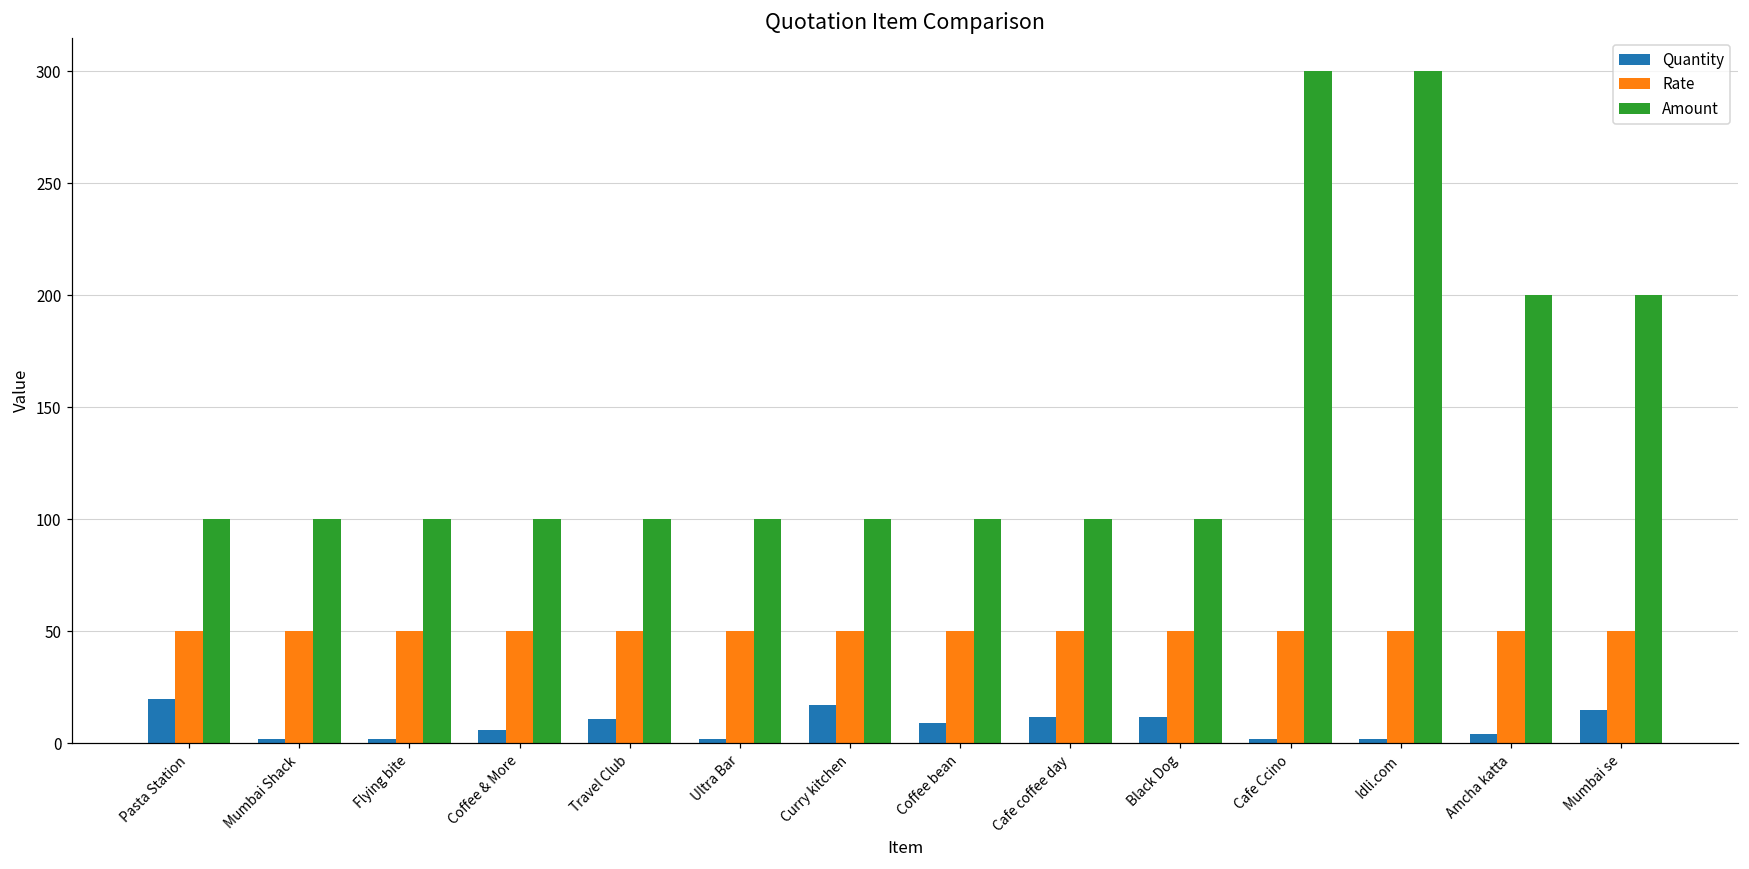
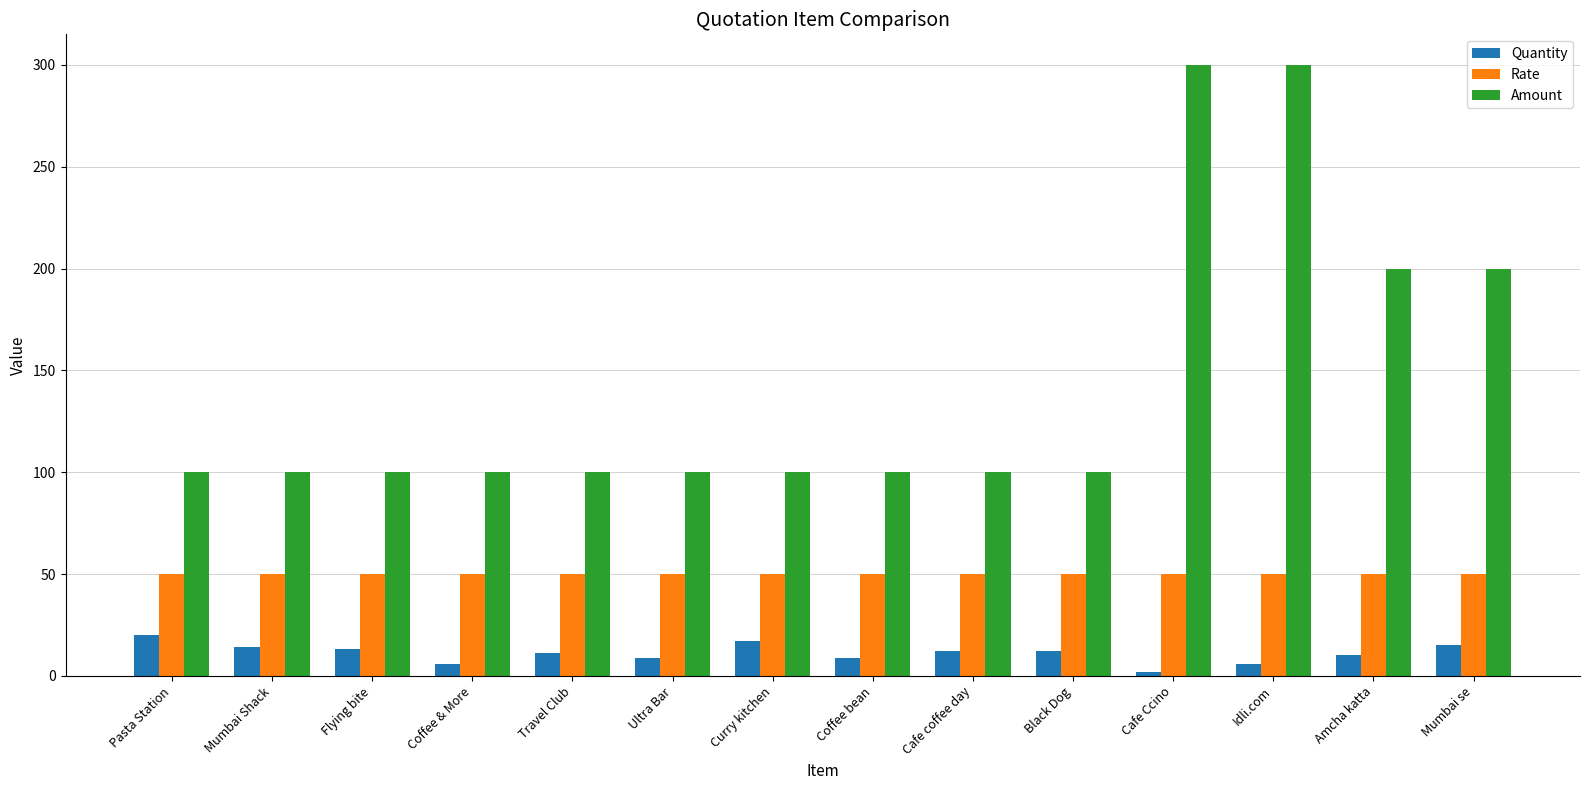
Quantity, Mumbai Shack: 2 -> 14
Quantity, Flying bite: 2 -> 13
Quantity, Ultra Bar: 2 -> 9
Quantity, Idli.com: 2 -> 6
Quantity, Amcha katta: 4 -> 10
